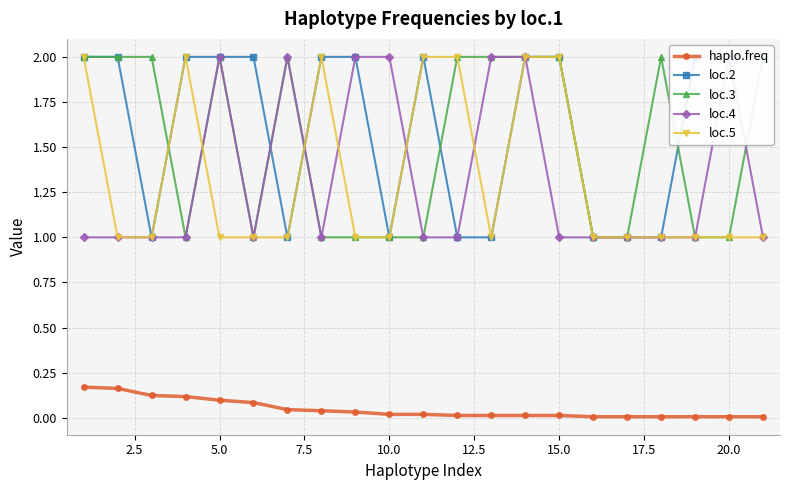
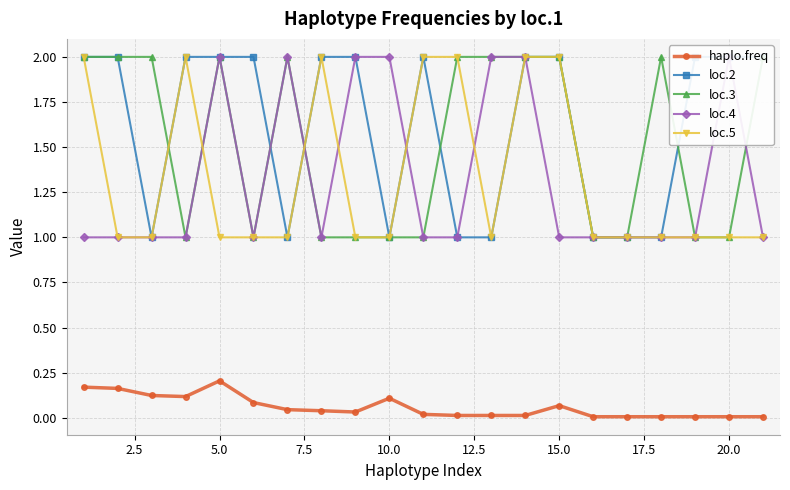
haplo.freq, 5.0: 0.10 -> 0.20
haplo.freq, 10.0: 0.02 -> 0.11
haplo.freq, 15.0: 0.01 -> 0.07
